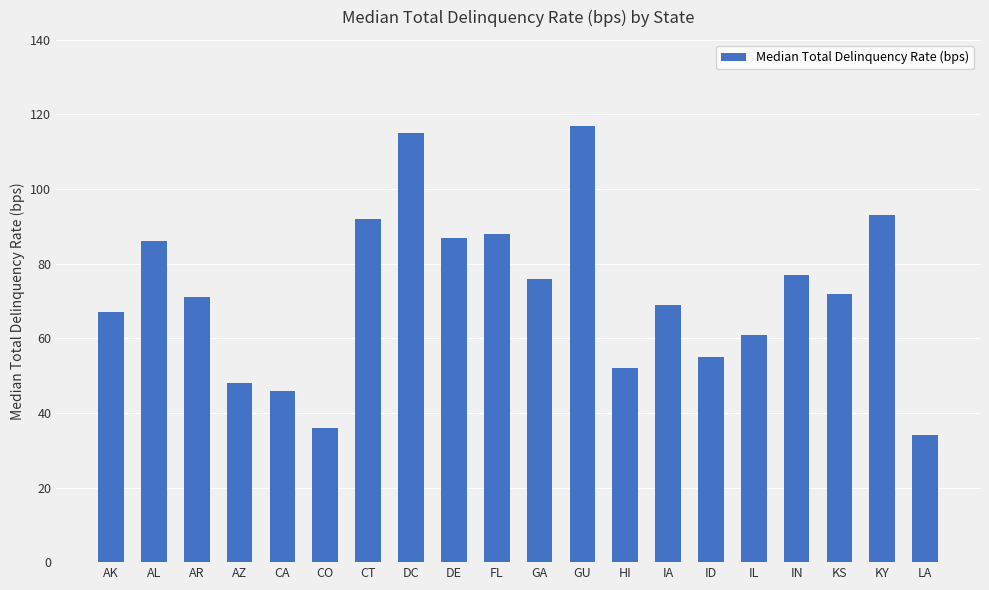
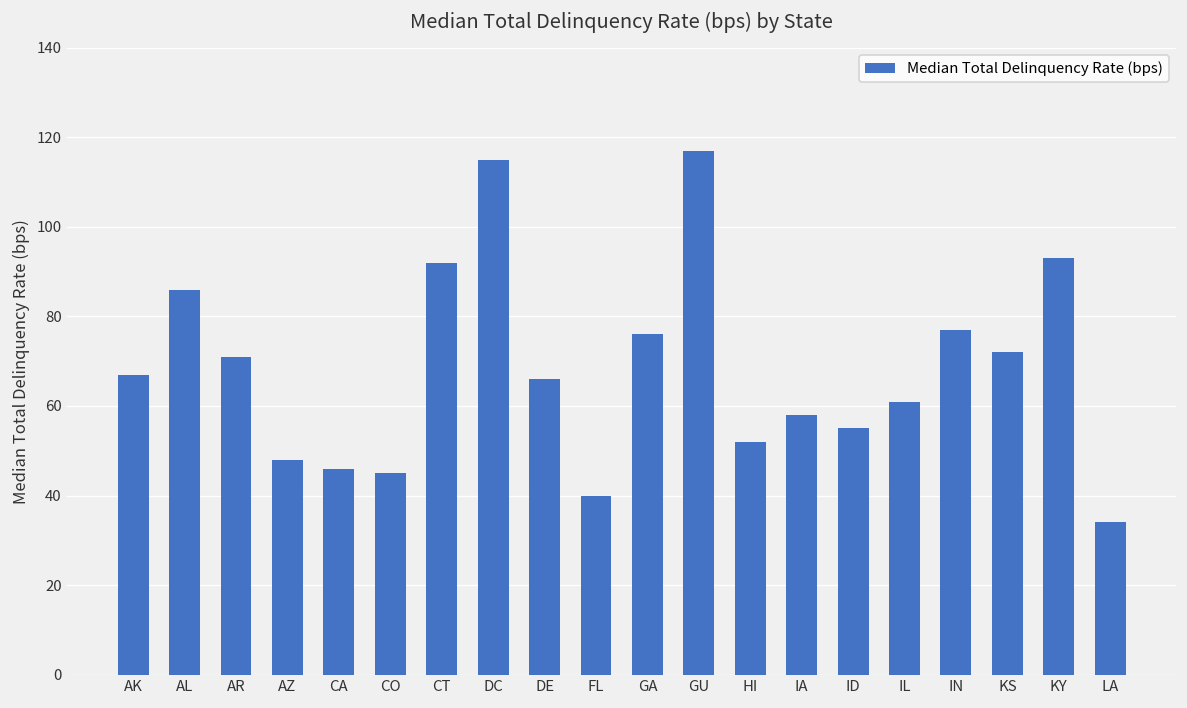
CO: 36 -> 45
DE: 87 -> 66
FL: 88 -> 40
IA: 69 -> 58
